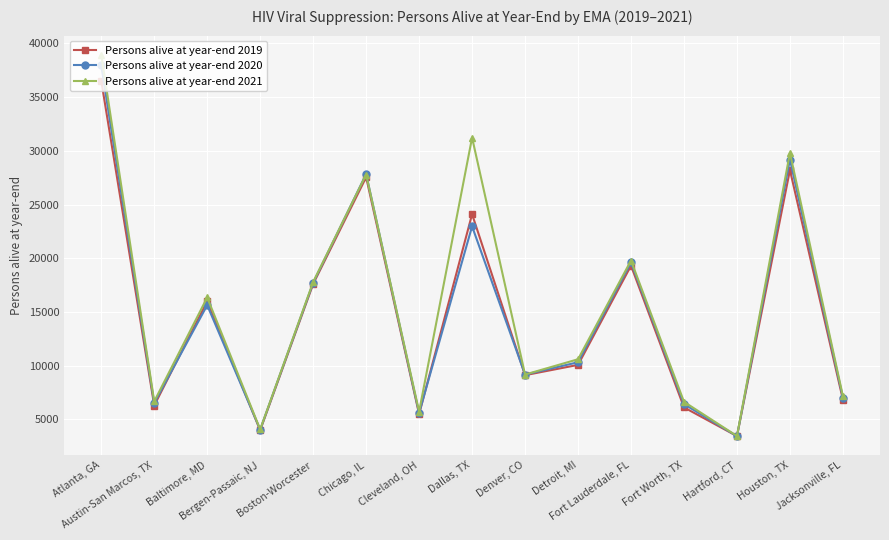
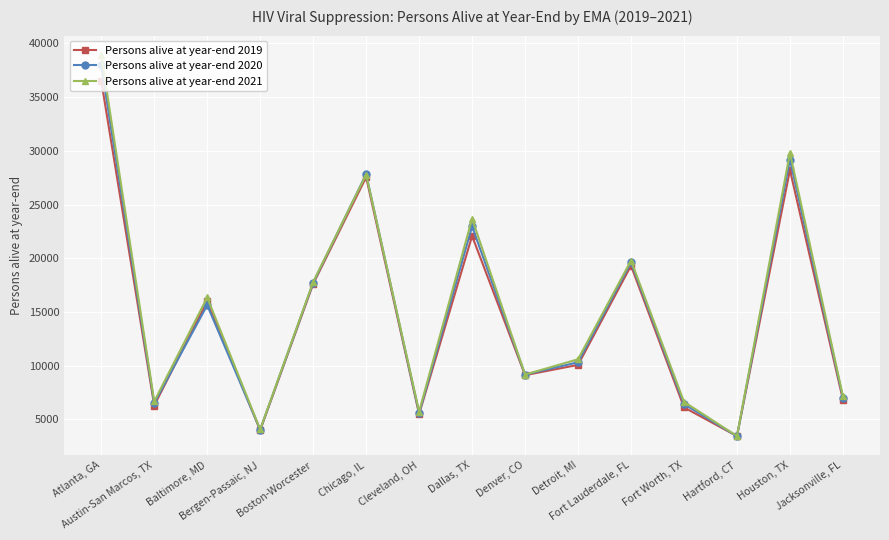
Persons alive at year-end 2019, Dallas, TX: 24100 -> 22100
Persons alive at year-end 2021, Dallas, TX: 31200 -> 23700
